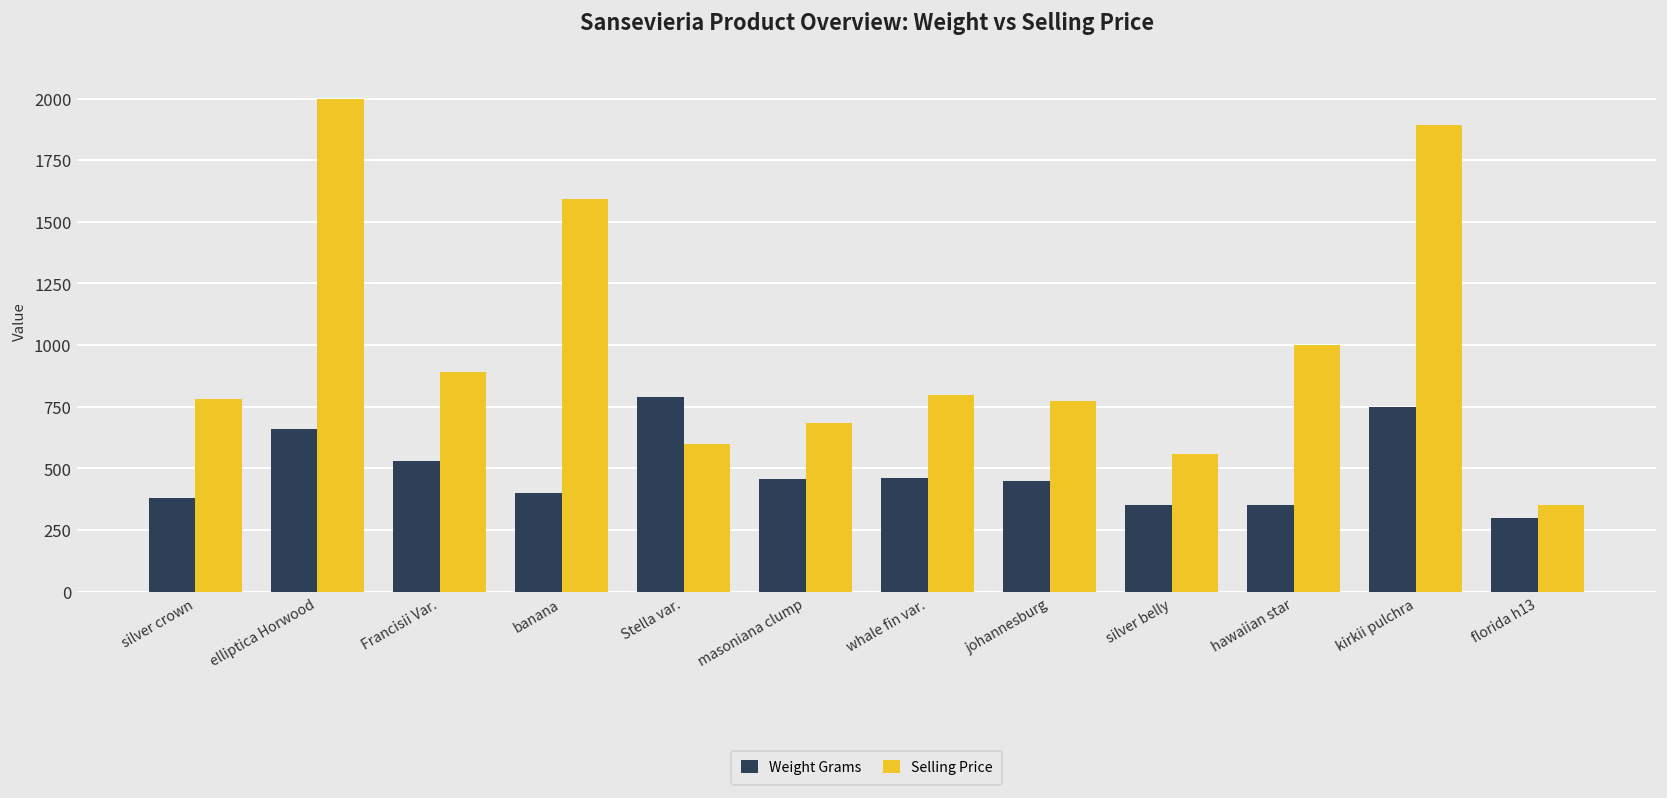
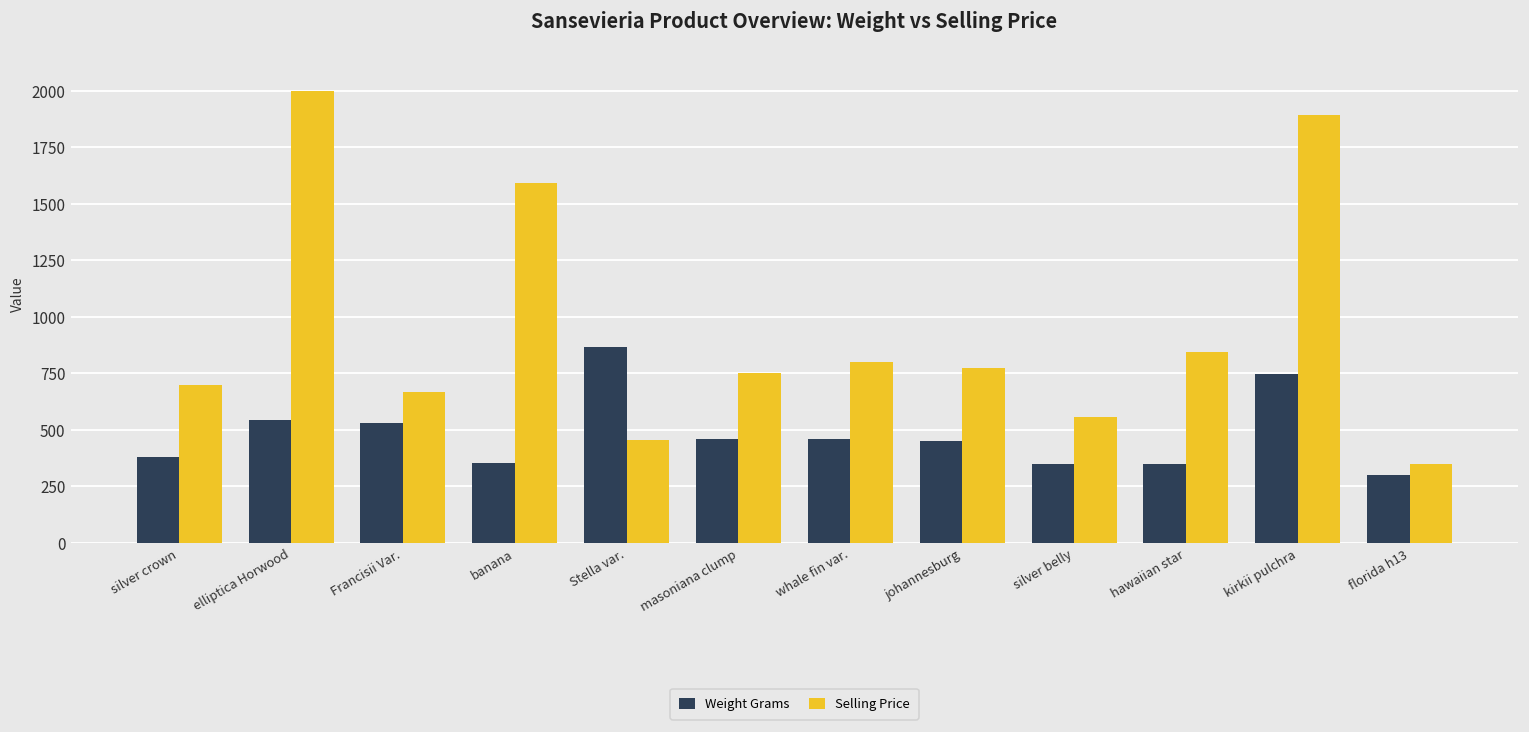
Selling Price, silver crown: 780 -> 700
Weight Grams, elliptica Horwood: 660 -> 550
Selling Price, Francisii Var.: 890 -> 670
Weight Grams, banana: 400 -> 360
Weight Grams, Stella var.: 790 -> 870
Selling Price, Stella var.: 600 -> 460
Selling Price, masoniana clump: 680 -> 750
Selling Price, hawaiian star: 1000 -> 850
